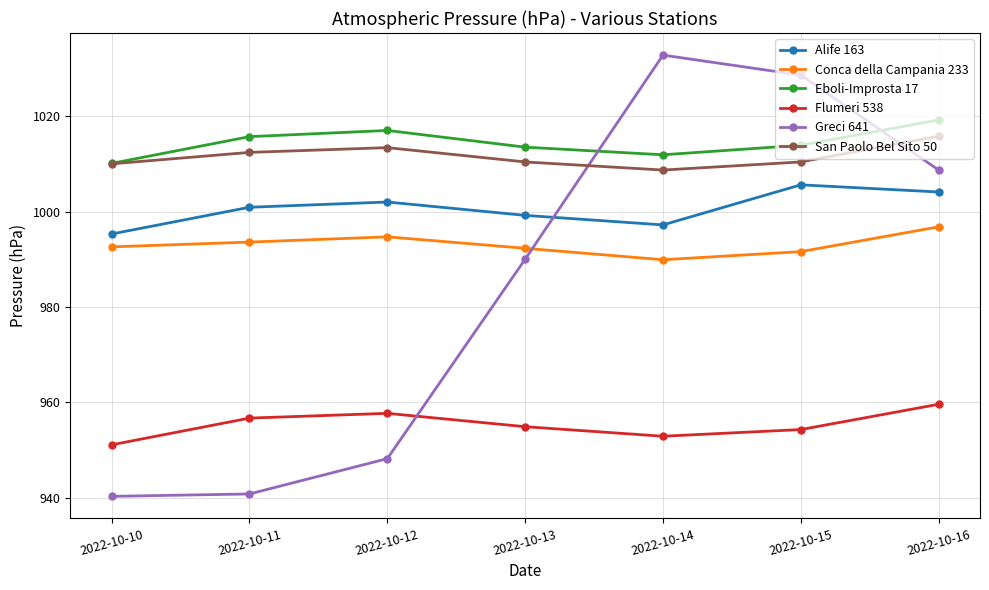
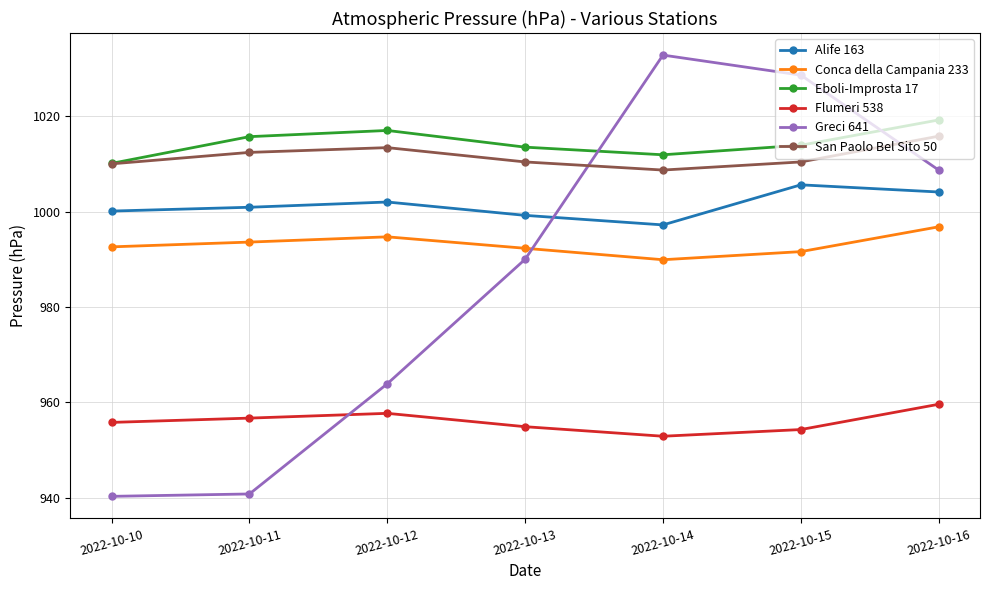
Alife 163, 2022-10-10: 995 -> 1000
Flumeri 538, 2022-10-10: 951 -> 956
Greci 641, 2022-10-12: 948 -> 964
